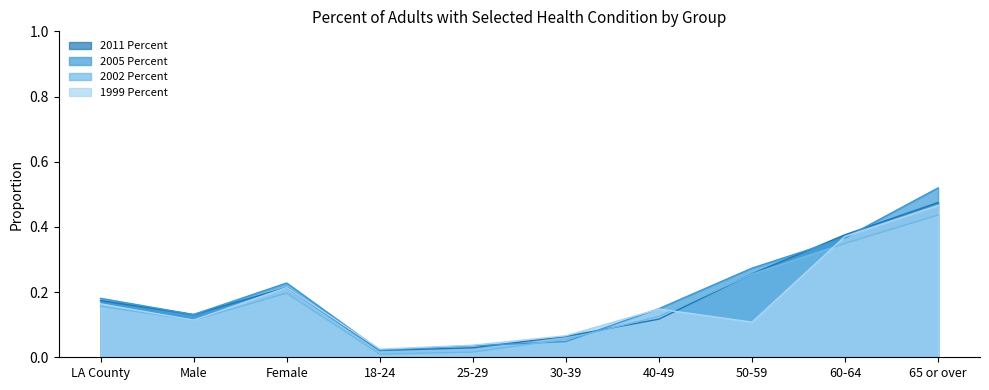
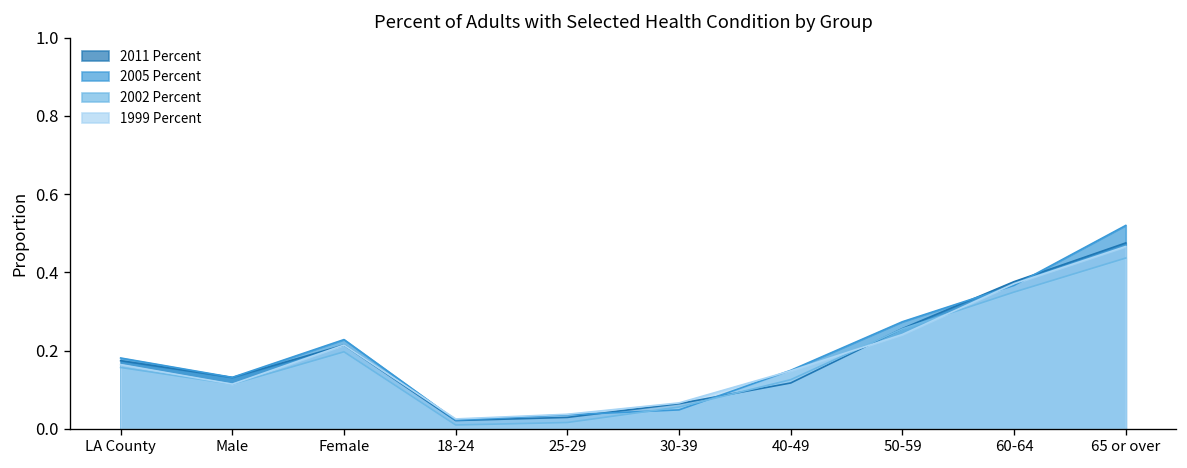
1999 Percent, 50-59: 0.11 -> 0.24
